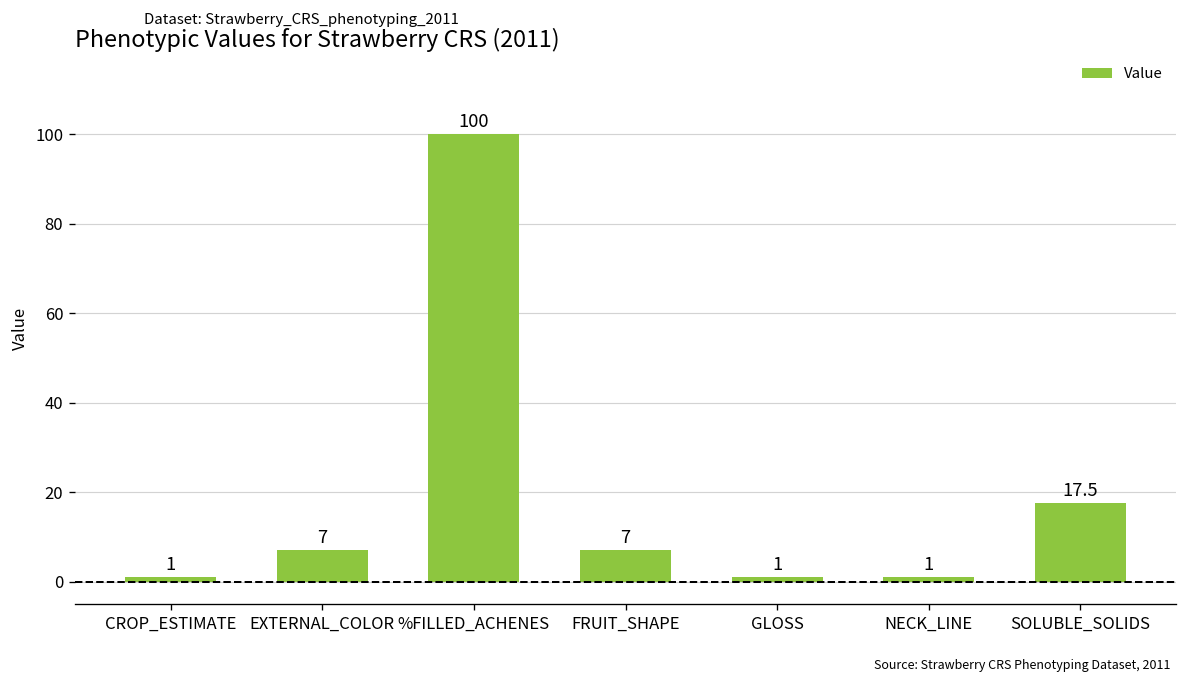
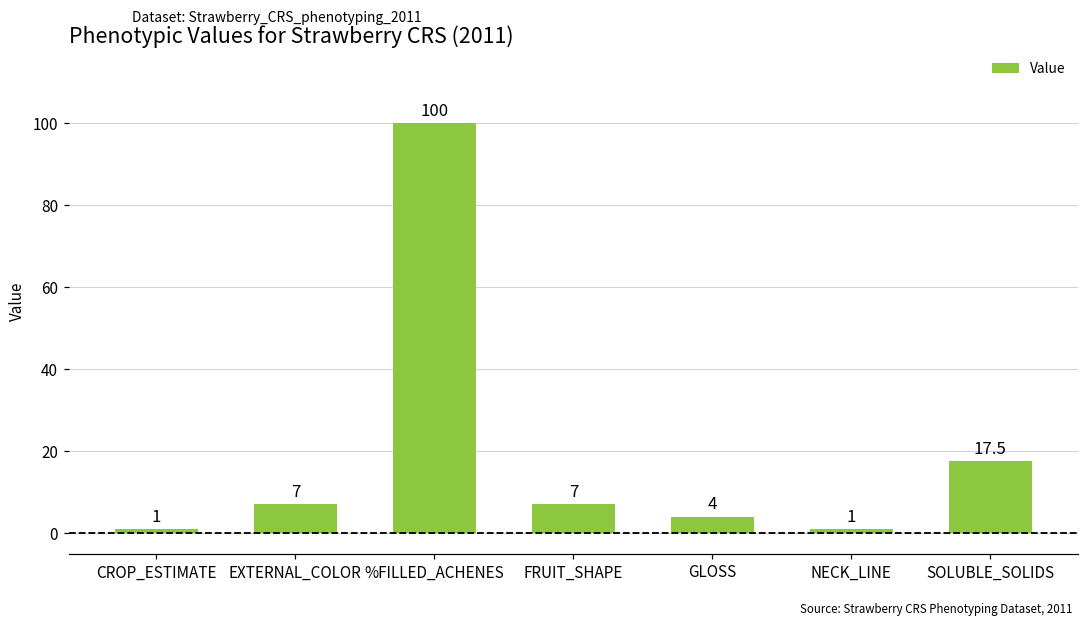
GLOSS: 1 -> 4
